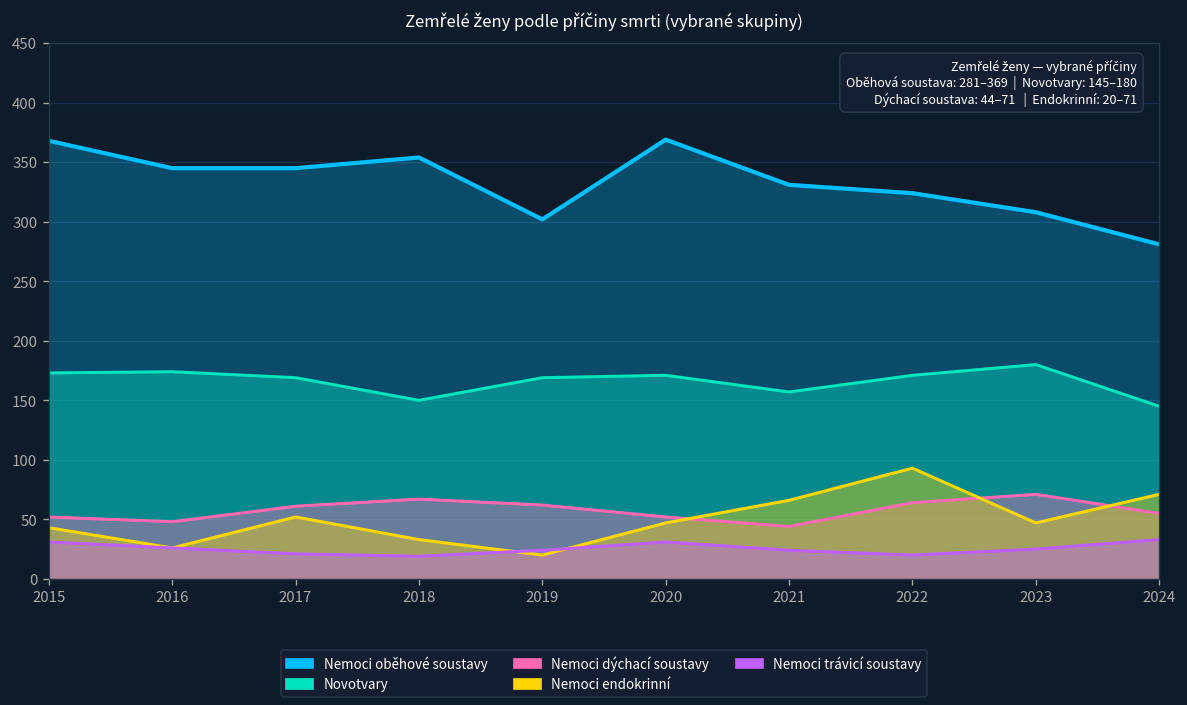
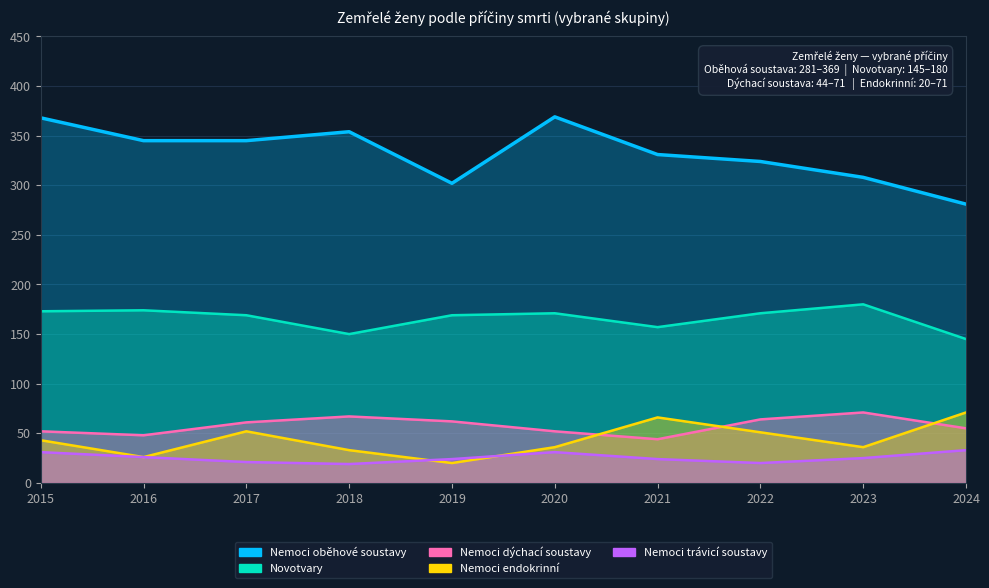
Nemoci endokrinní, 2020: 50 -> 40
Nemoci endokrinní, 2022: 90 -> 50
Nemoci endokrinní, 2023: 50 -> 40
